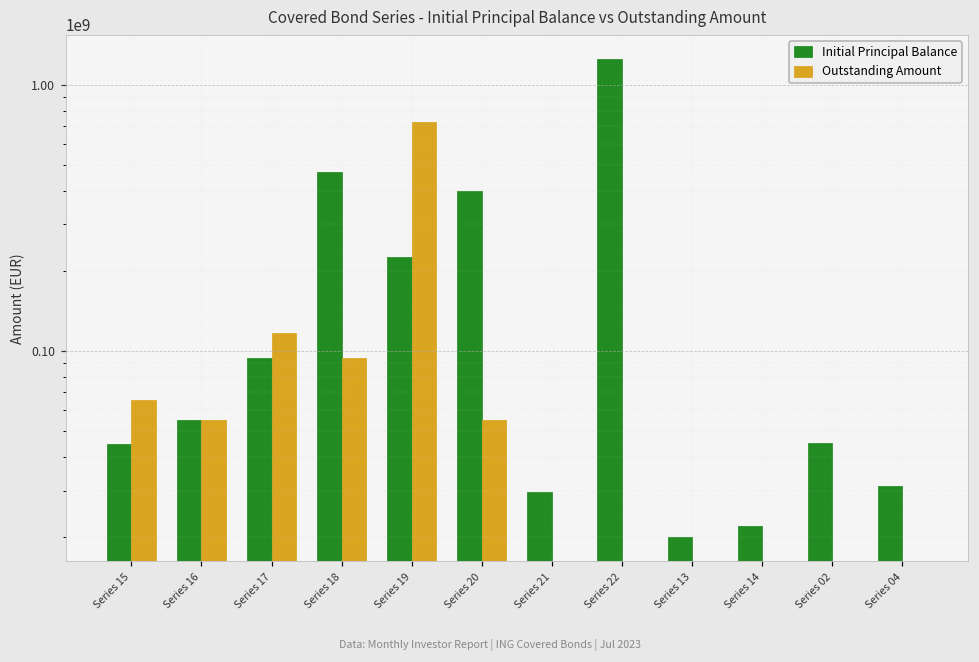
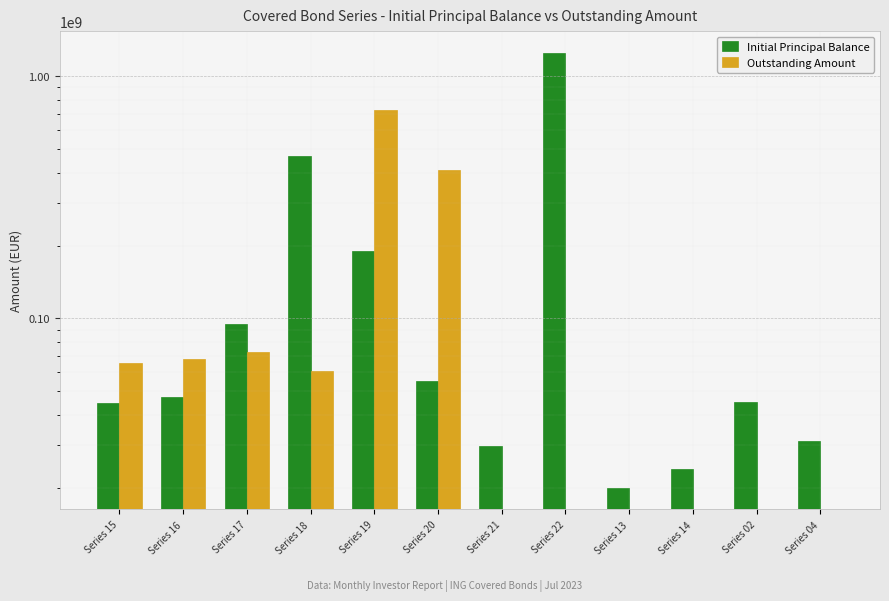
Initial Principal Balance, Series 16: 55000000 -> 48000000
Outstanding Amount, Series 16: 55000000 -> 68000000
Outstanding Amount, Series 17: 120000000 -> 72000000
Outstanding Amount, Series 18: 94000000 -> 61000000
Initial Principal Balance, Series 19: 230000000 -> 190000000
Initial Principal Balance, Series 20: 400000000 -> 55000000
Outstanding Amount, Series 20: 55000000 -> 410000000
Initial Principal Balance, Series 14: 22000000 -> 24000000
